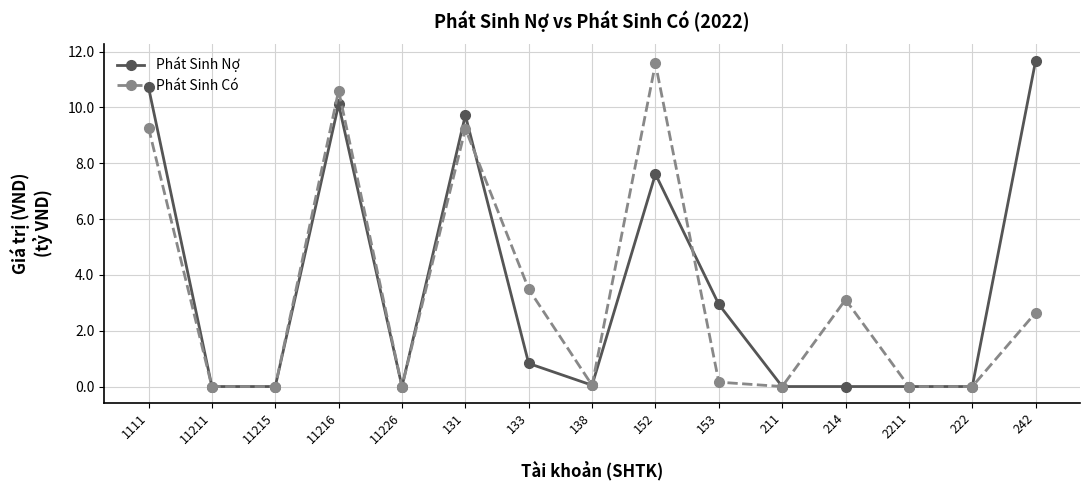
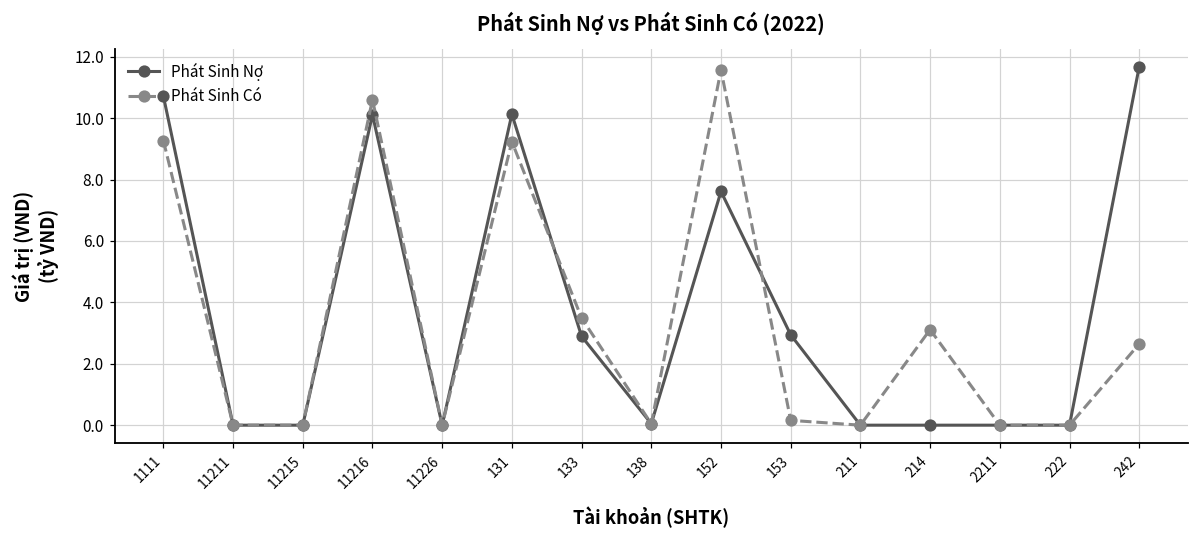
Phát Sinh Nợ, 131: 9.7 -> 10.1
Phát Sinh Nợ, 133: 0.8 -> 2.9
